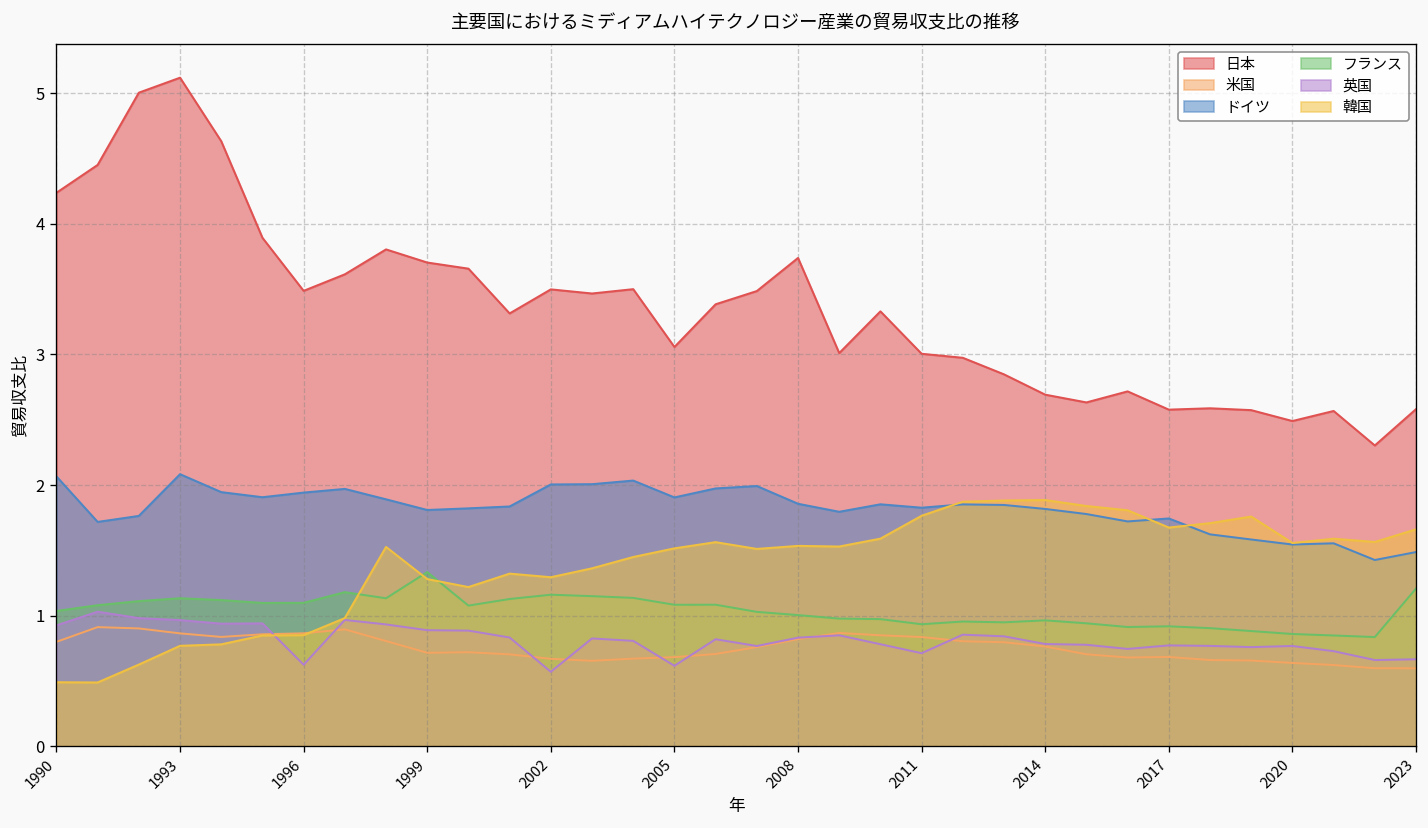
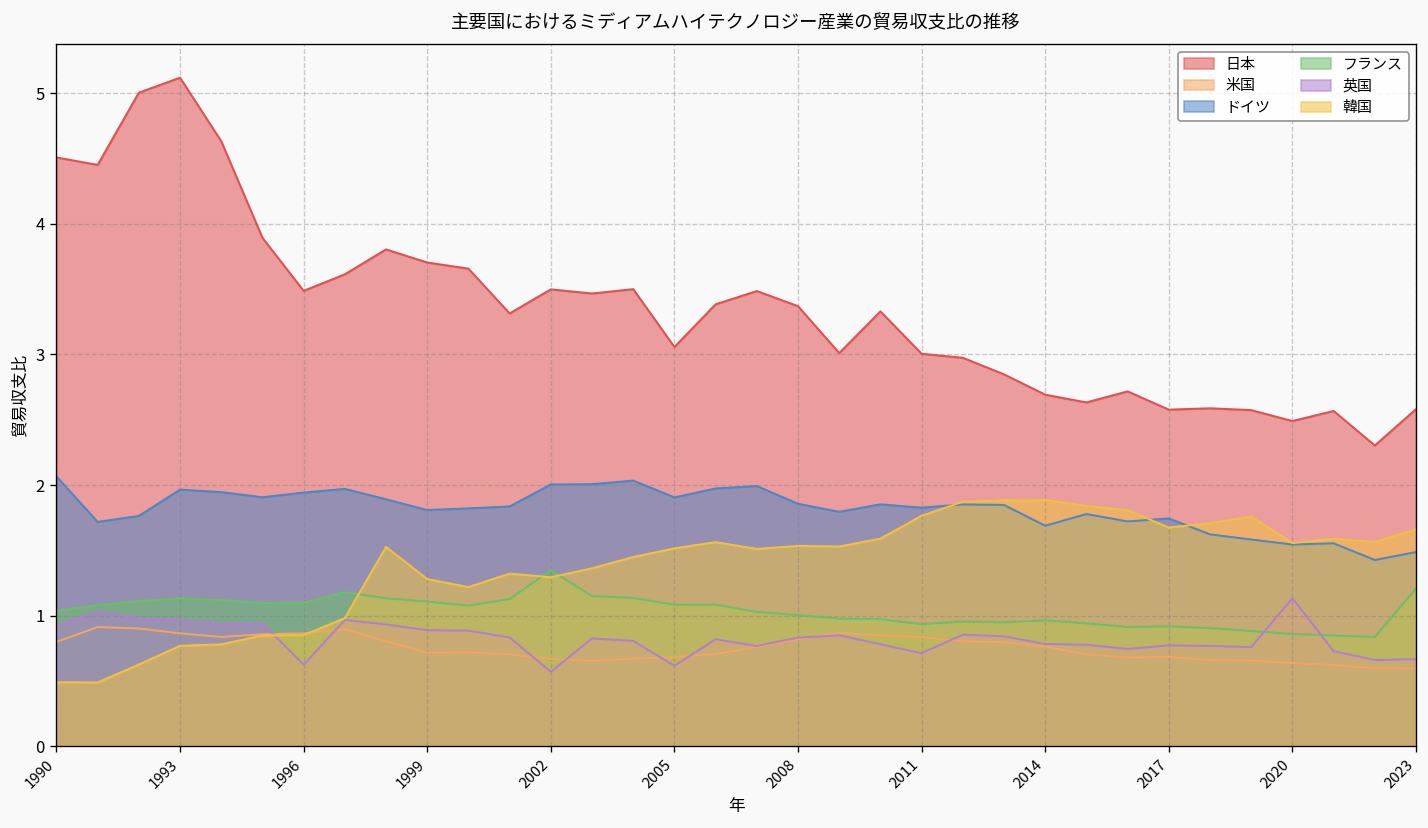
日本, 1990: 4.24 -> 4.51
ドイツ, 1993: 2.08 -> 1.96
フランス, 1999: 1.33 -> 1.11
フランス, 2002: 1.16 -> 1.35
日本, 2008: 3.74 -> 3.37
ドイツ, 2014: 1.82 -> 1.69
英国, 2020: 0.77 -> 1.13
